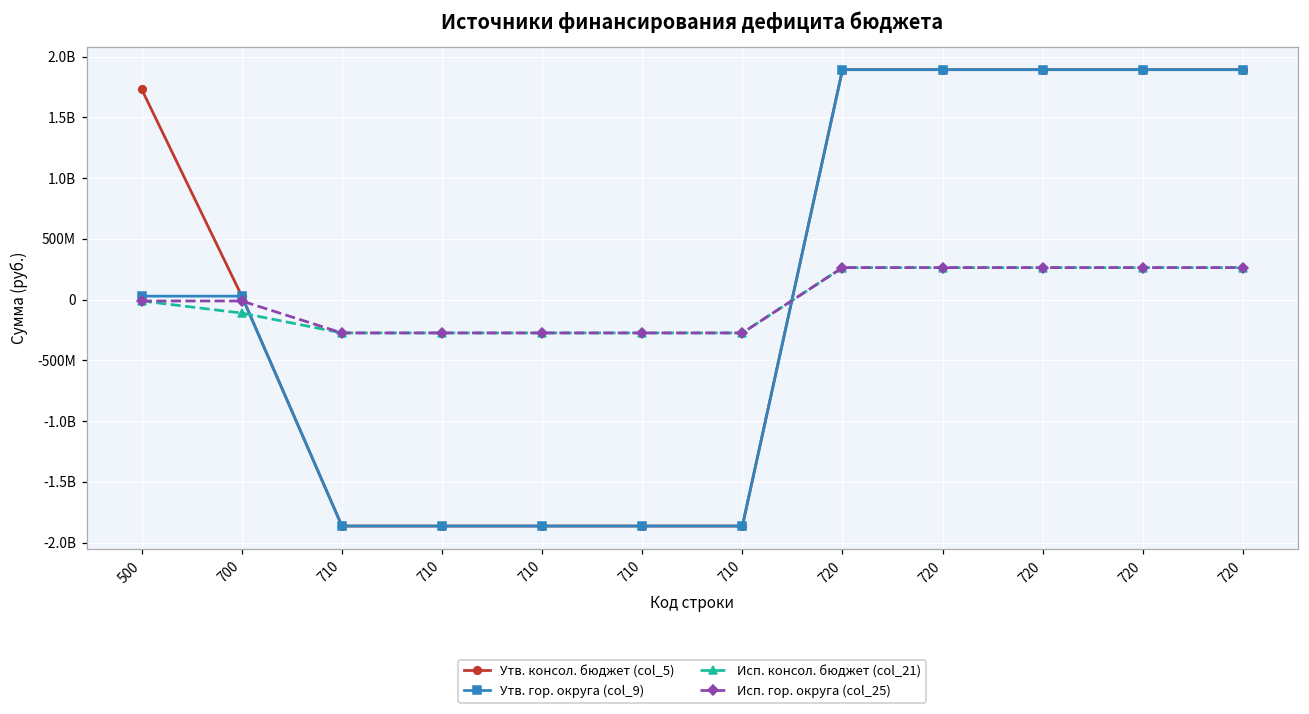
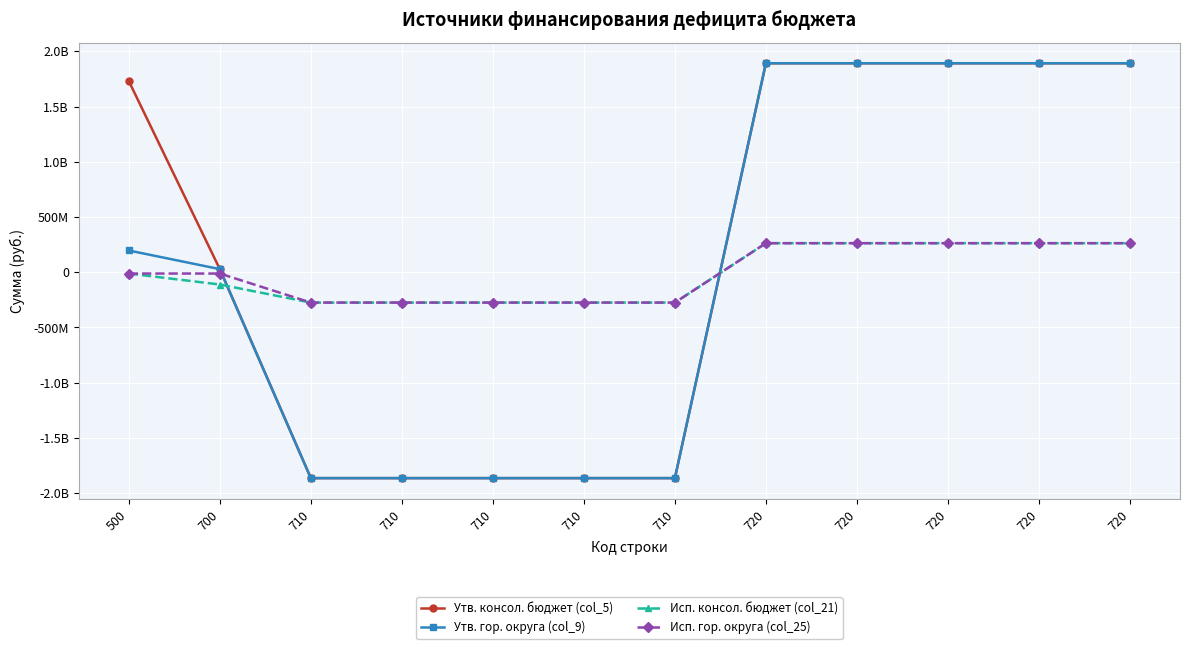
Утв. гор. округа (col_9), 500: 30000000 -> 200000000
